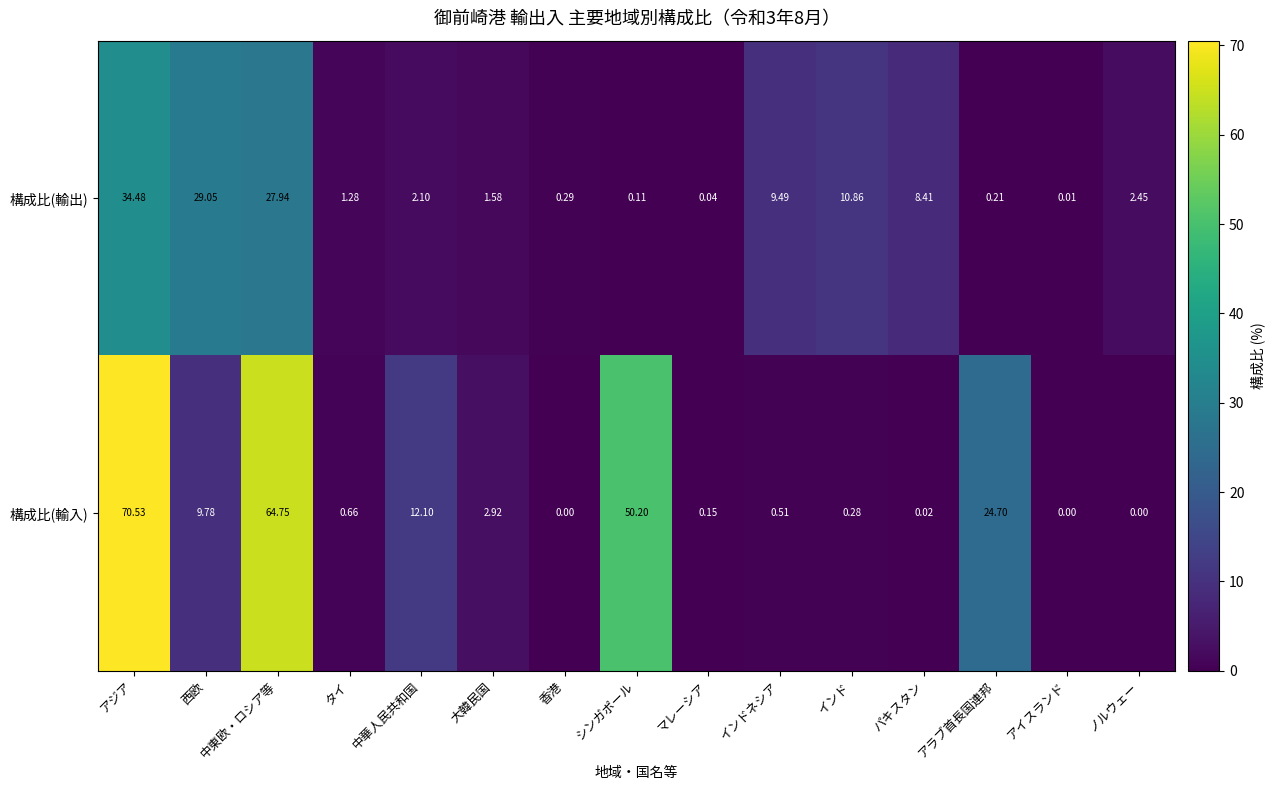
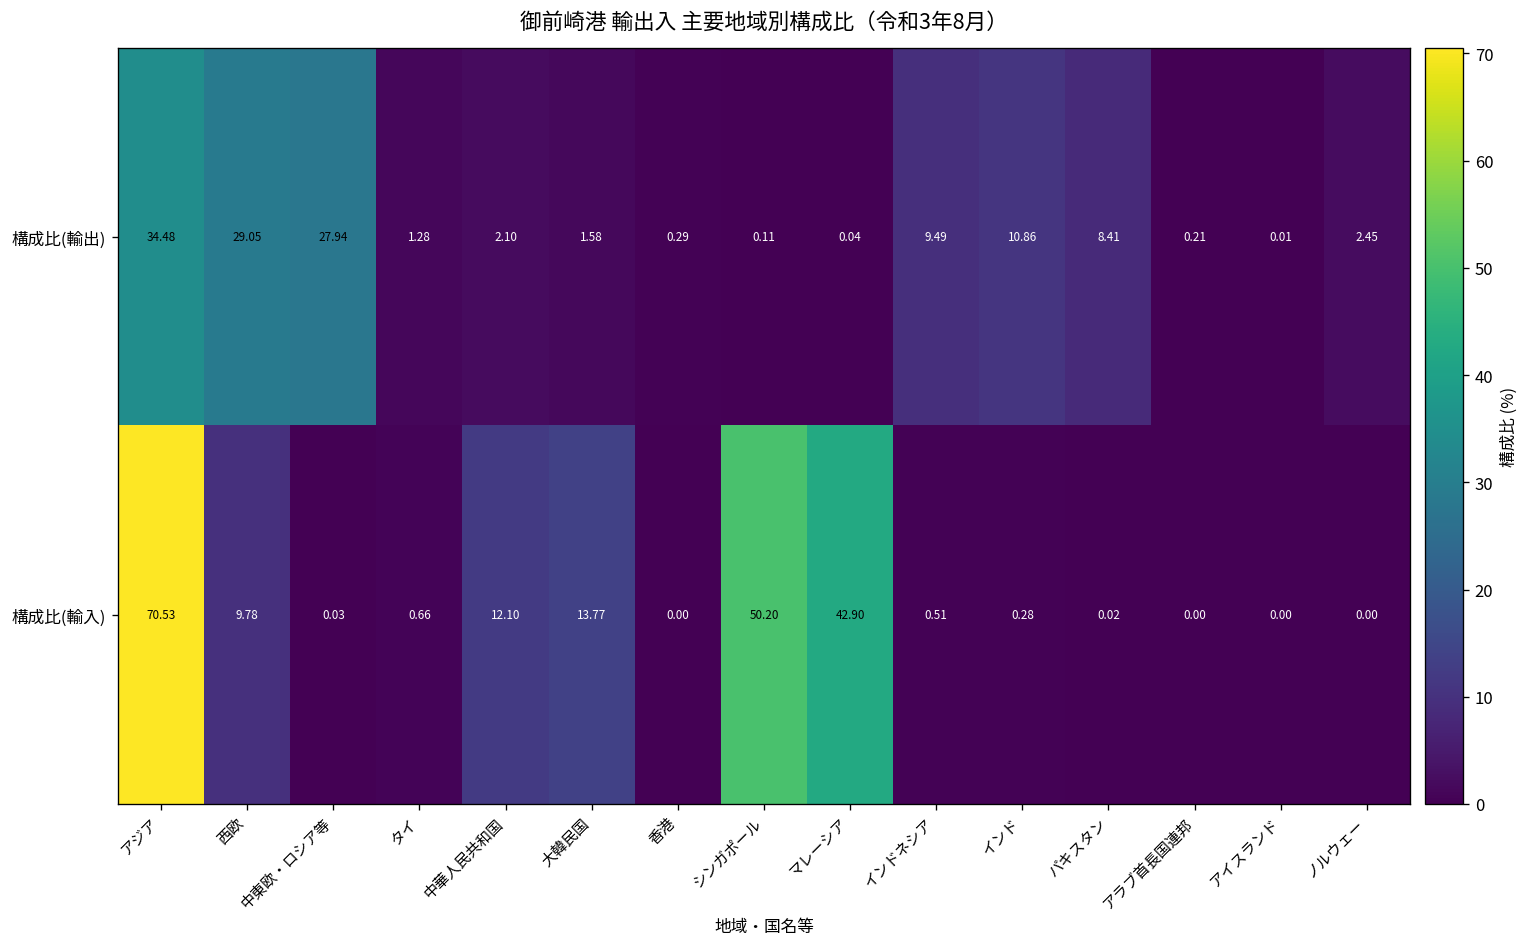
構成比(輸入), 中東欧・ロシア等: 64.75 -> 0.03
構成比(輸入), 大韓民国: 2.92 -> 13.77
構成比(輸入), マレーシア: 0.15 -> 42.90
構成比(輸入), アラブ首長国連邦: 24.70 -> 0.00
